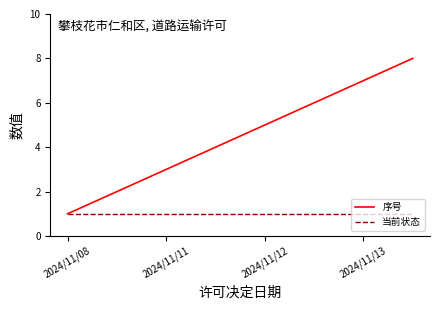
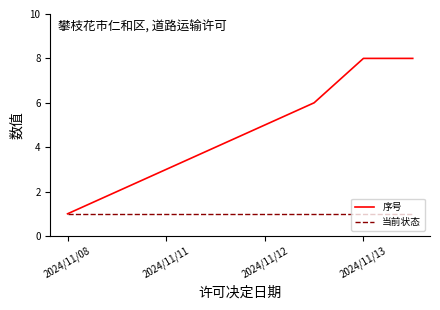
序号, 2024/11/13: 7 -> 8
